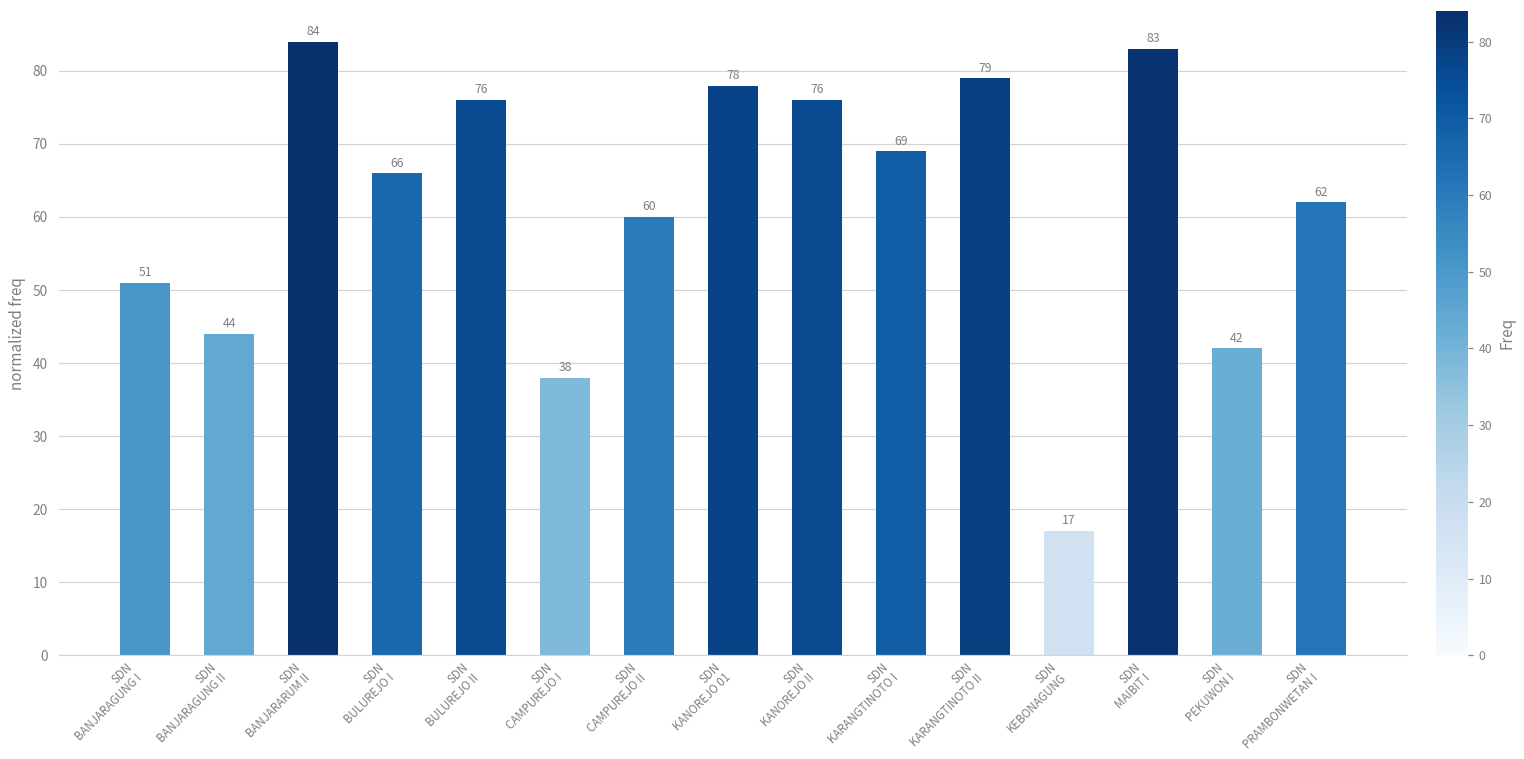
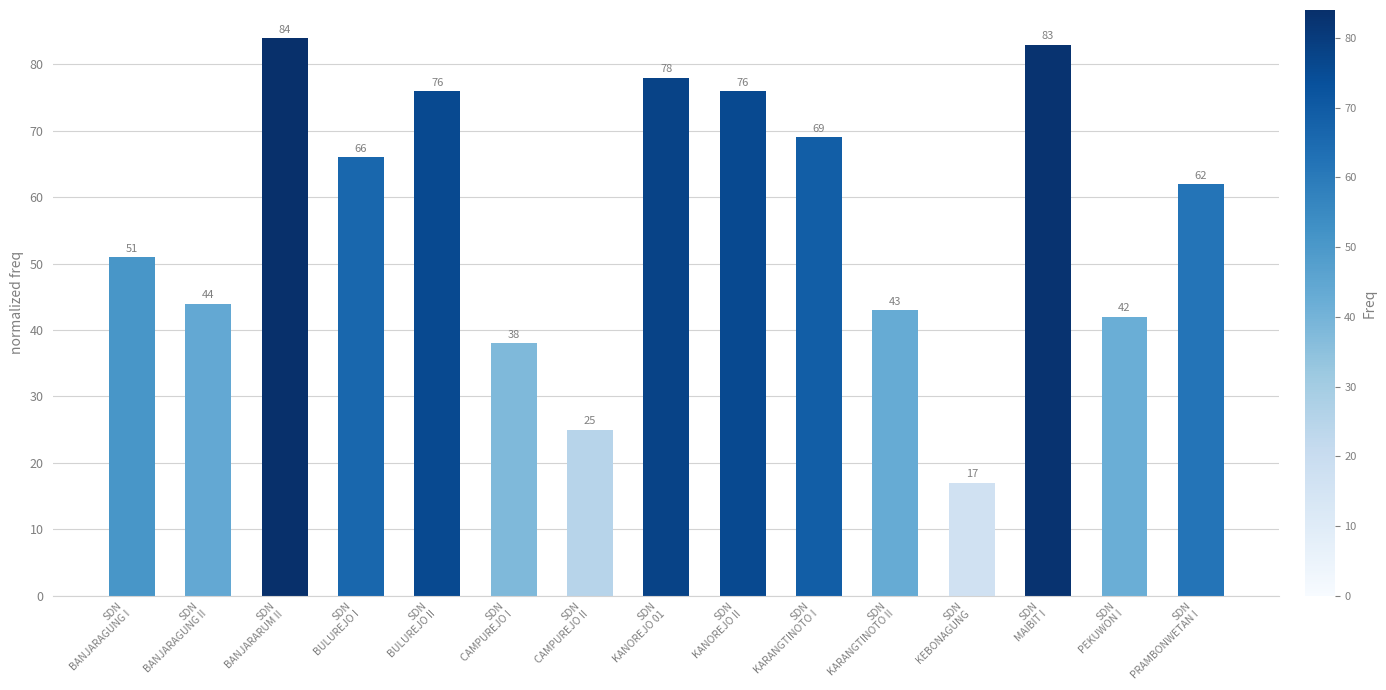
SDN CAMPUREJO II: 60 -> 25
SDN KARANGTINOTO II: 79 -> 43
